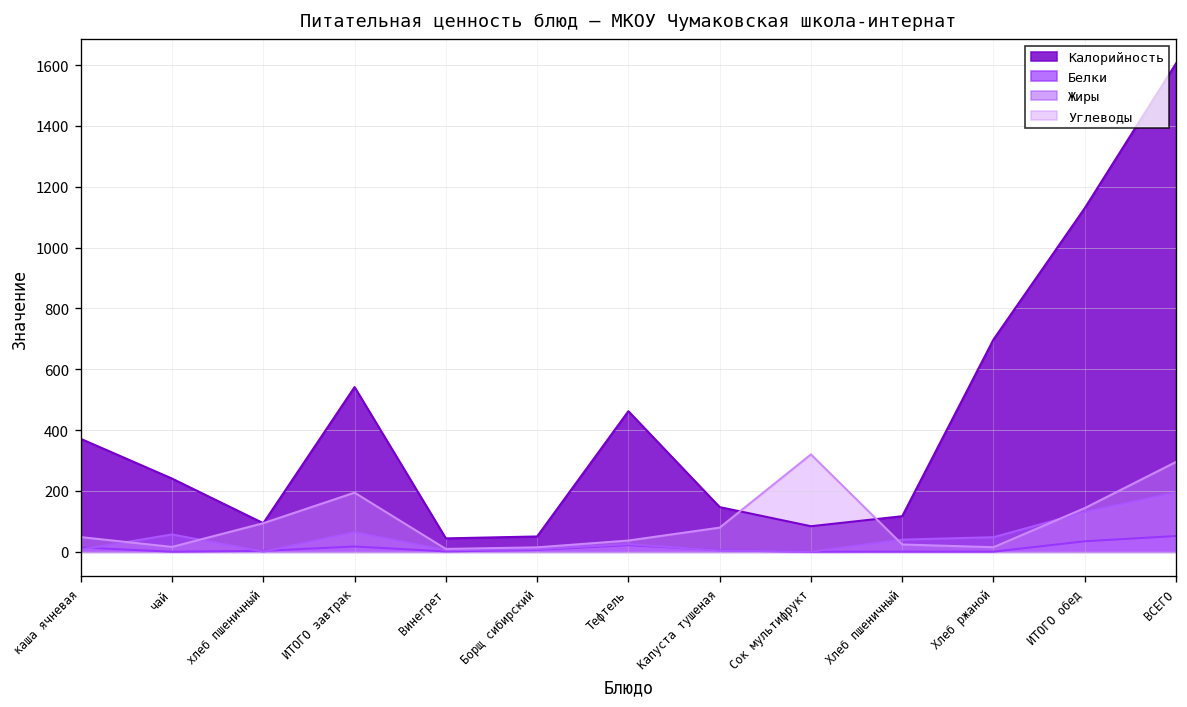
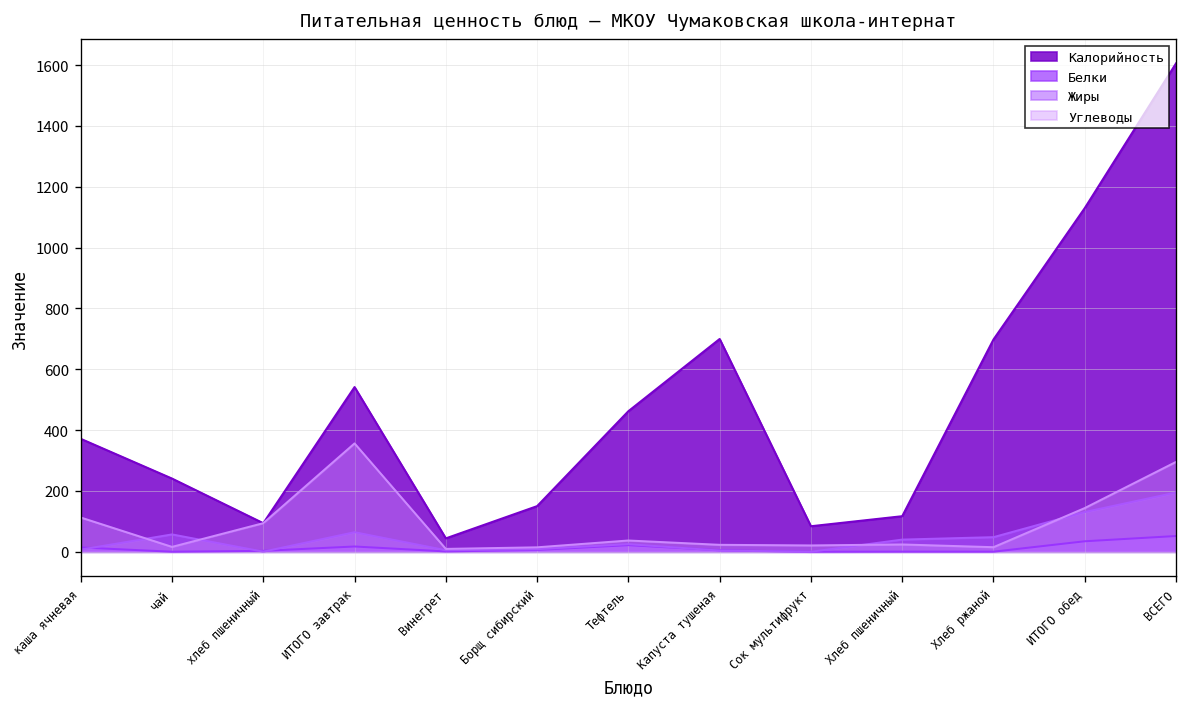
Углеводы, каша ячневая: 50 -> 110
Углеводы, ИТОГО завтрак: 190 -> 360
Калорийность, Борщ сибирский: 50 -> 150
Калорийность, Капуста тушеная: 150 -> 700
Углеводы, Капуста тушеная: 80 -> 20
Углеводы, Сок мультифрукт: 320 -> 20
